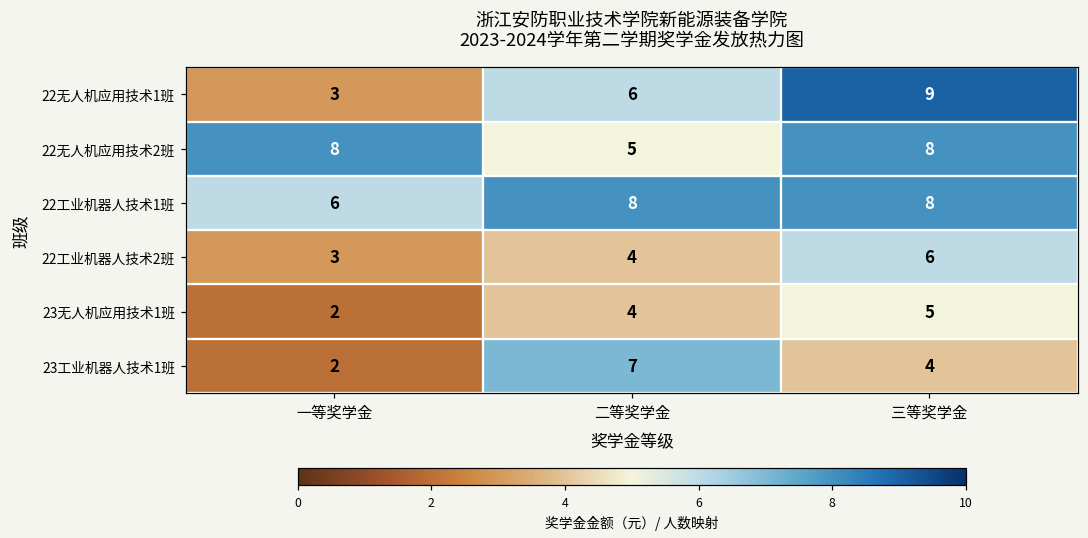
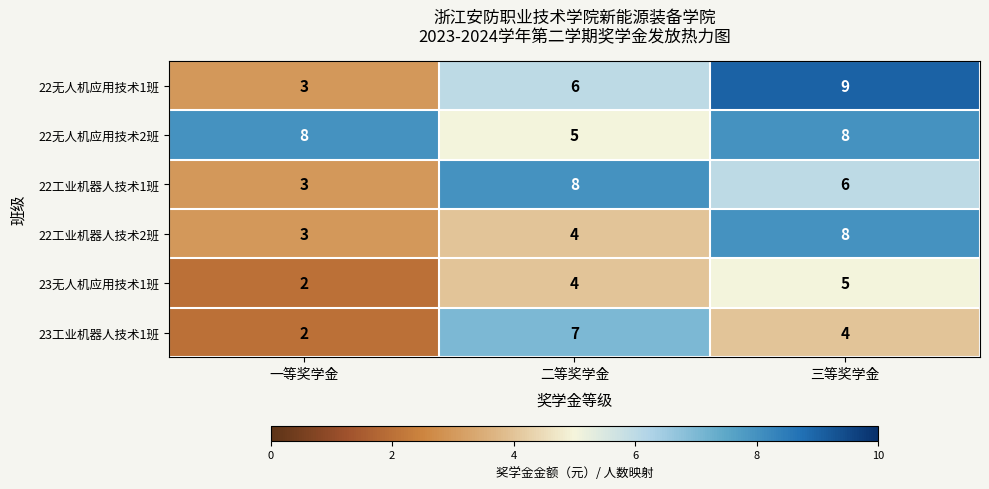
22工业机器人技术1班, 一等奖学金: 6 -> 3
22工业机器人技术1班, 三等奖学金: 8 -> 6
22工业机器人技术2班, 三等奖学金: 6 -> 8
